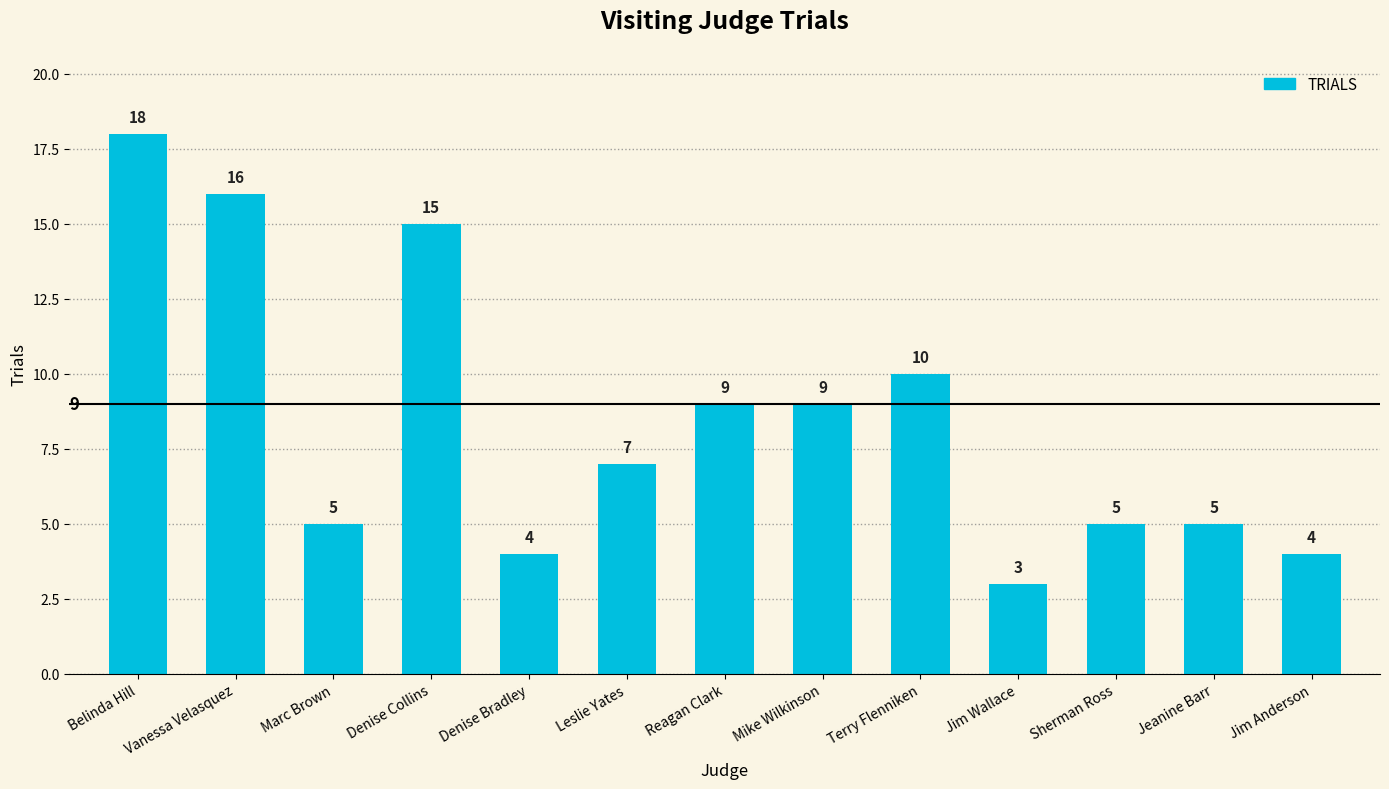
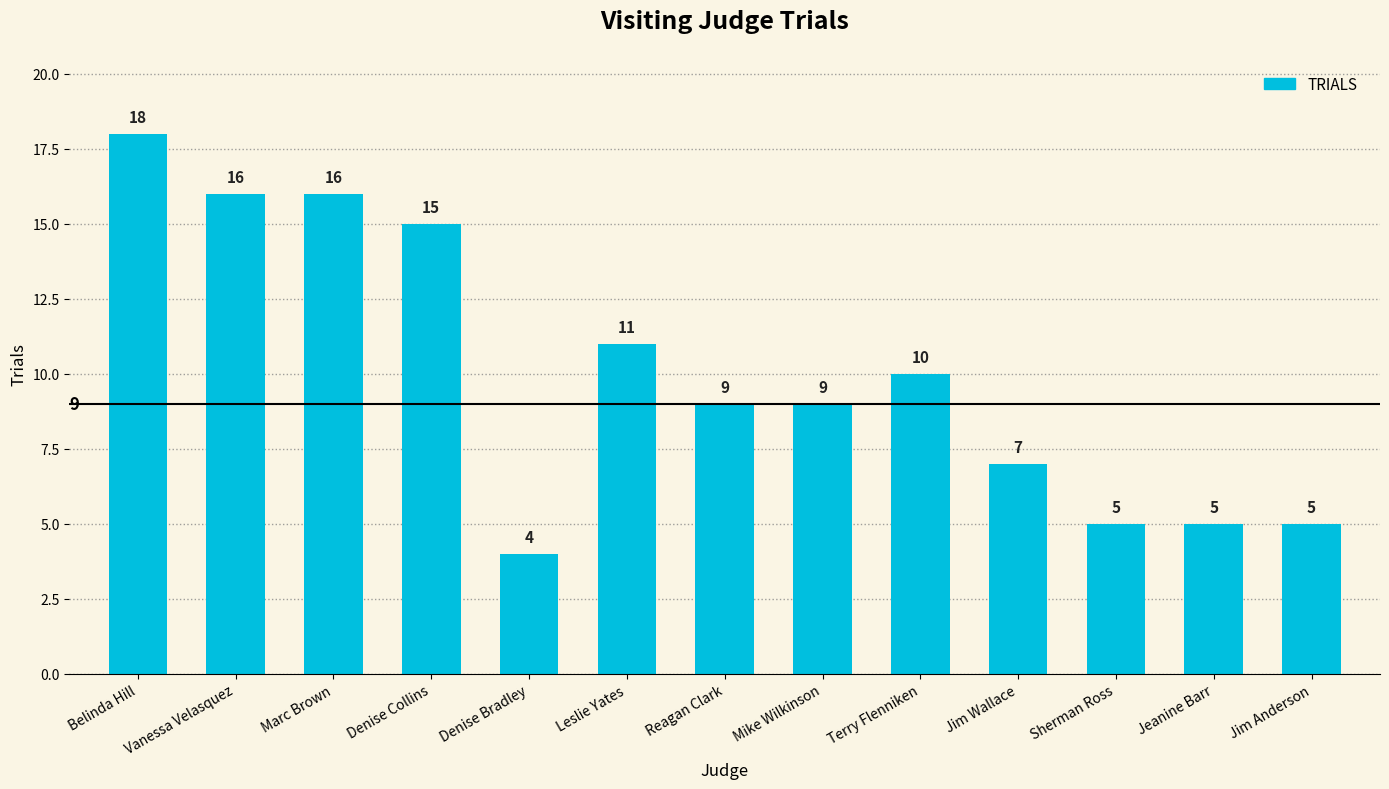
Marc Brown: 5 -> 16
Leslie Yates: 7 -> 11
Jim Wallace: 3 -> 7
Jim Anderson: 4 -> 5
